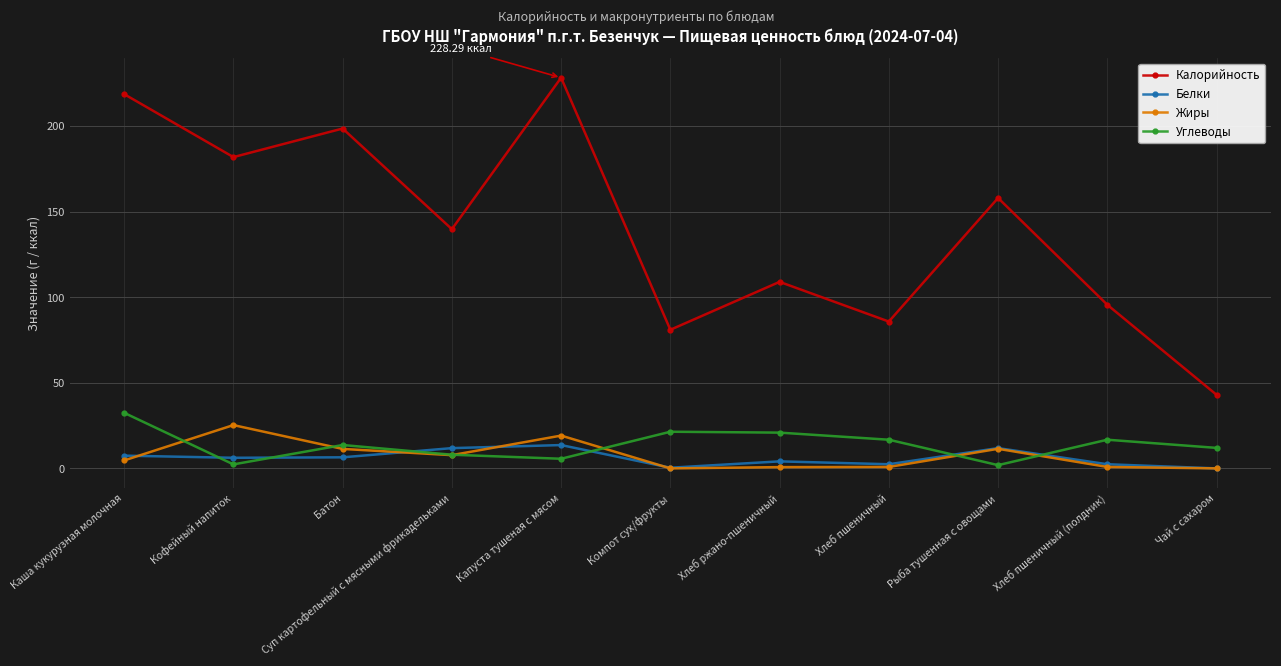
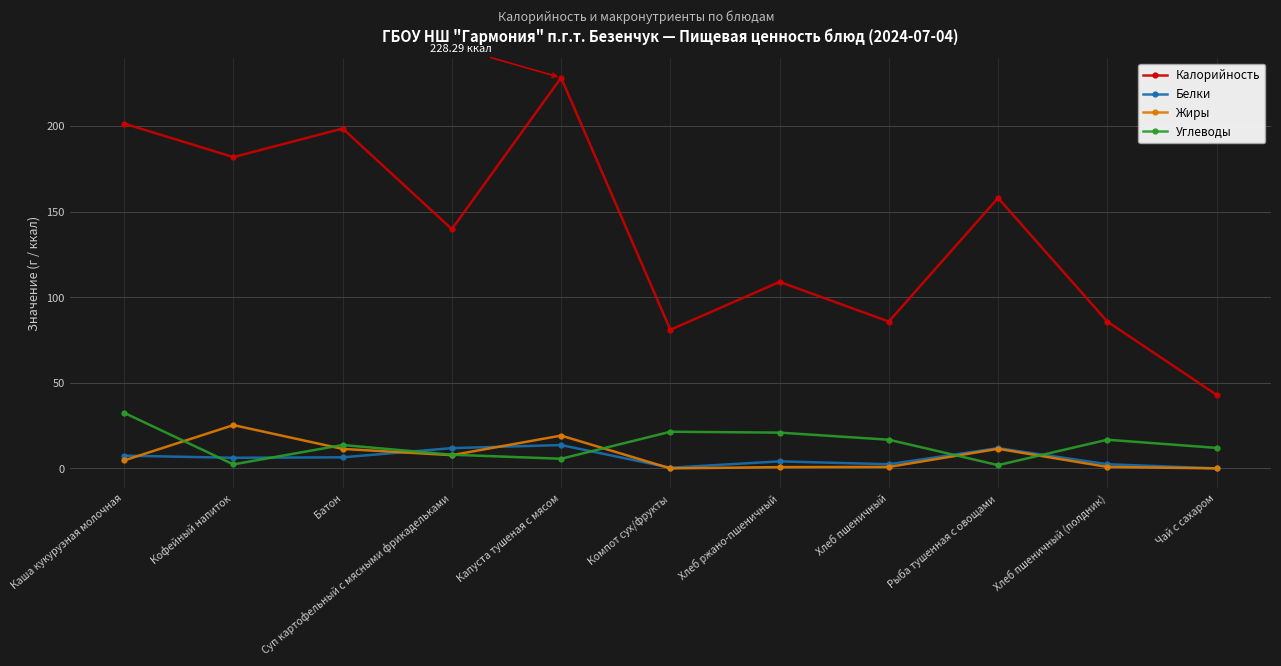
Калорийность, Каша кукурузная молочная: 219 -> 202
Калорийность, Хлеб пшеничный (полдник): 96 -> 86
